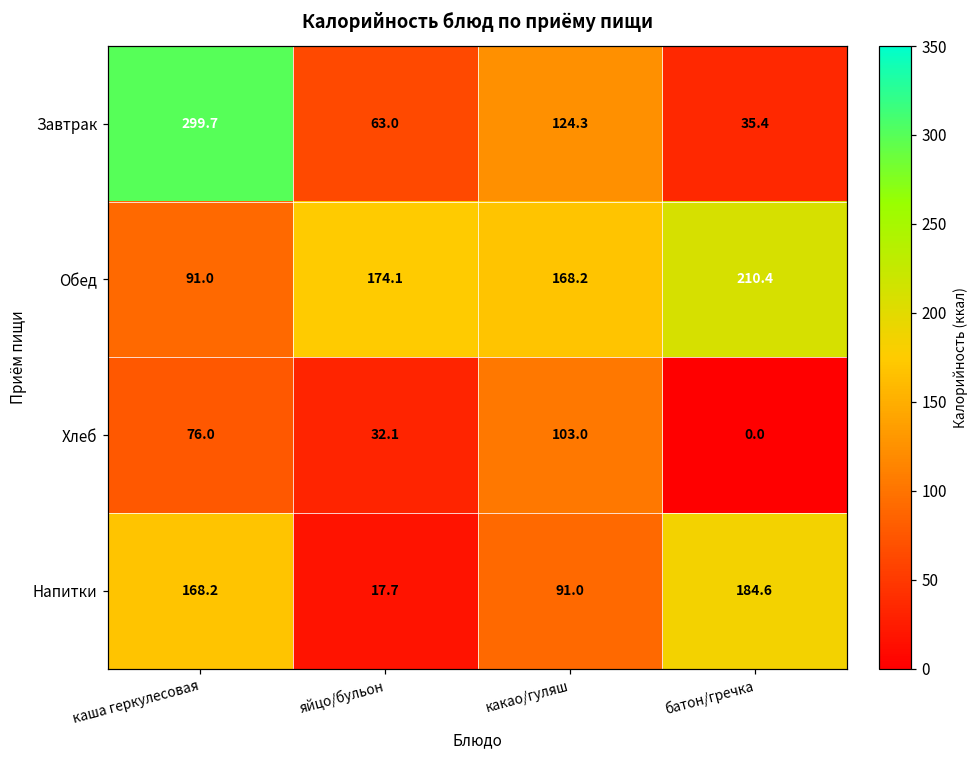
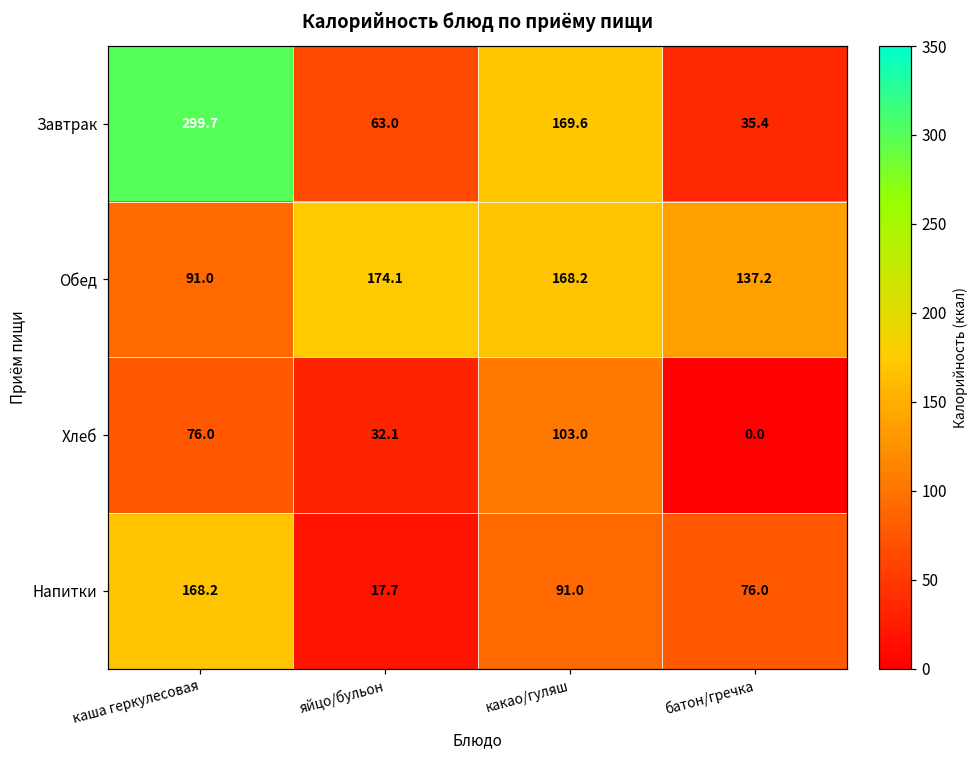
Завтрак, какао/гуляш: 124.3 -> 169.6
Обед, батон/гречка: 210.4 -> 137.2
Напитки, батон/гречка: 184.6 -> 76.0
